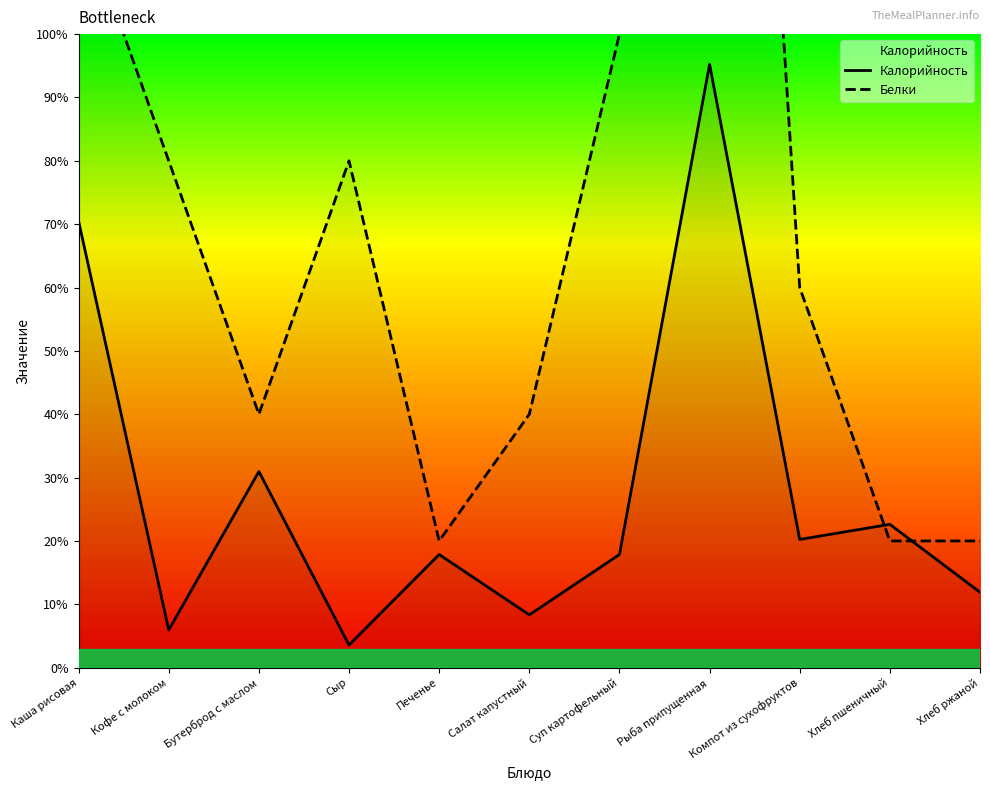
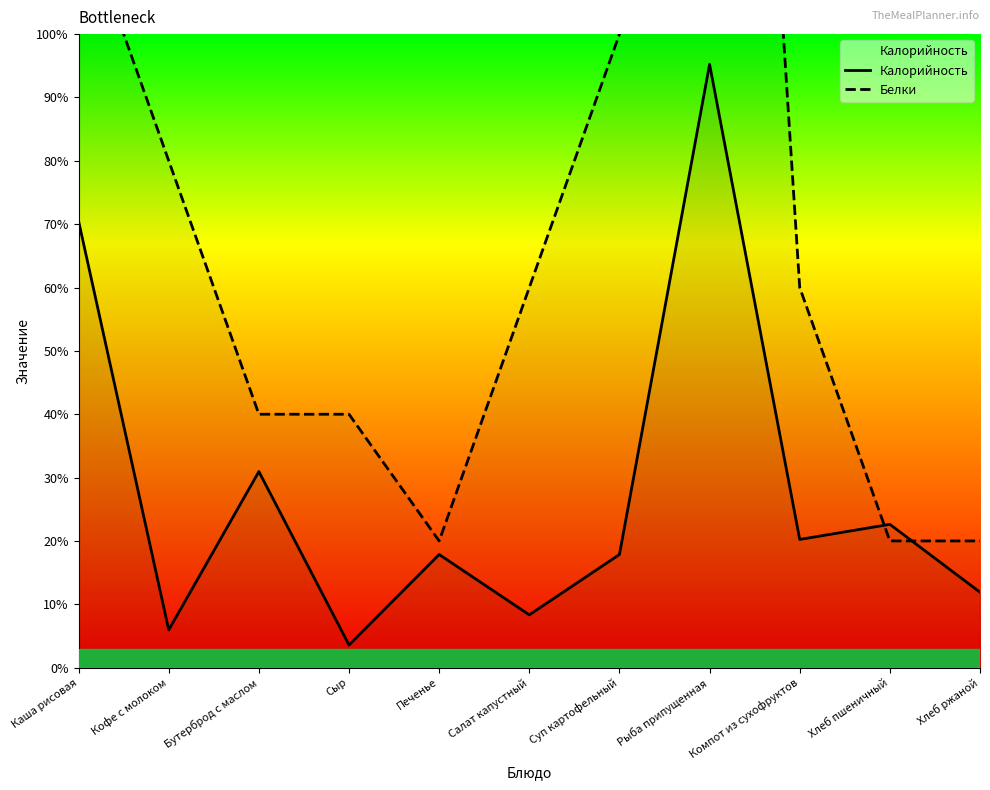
Белки, Сыр: 80% -> 40%
Белки, Салат капустный: 40% -> 60%
